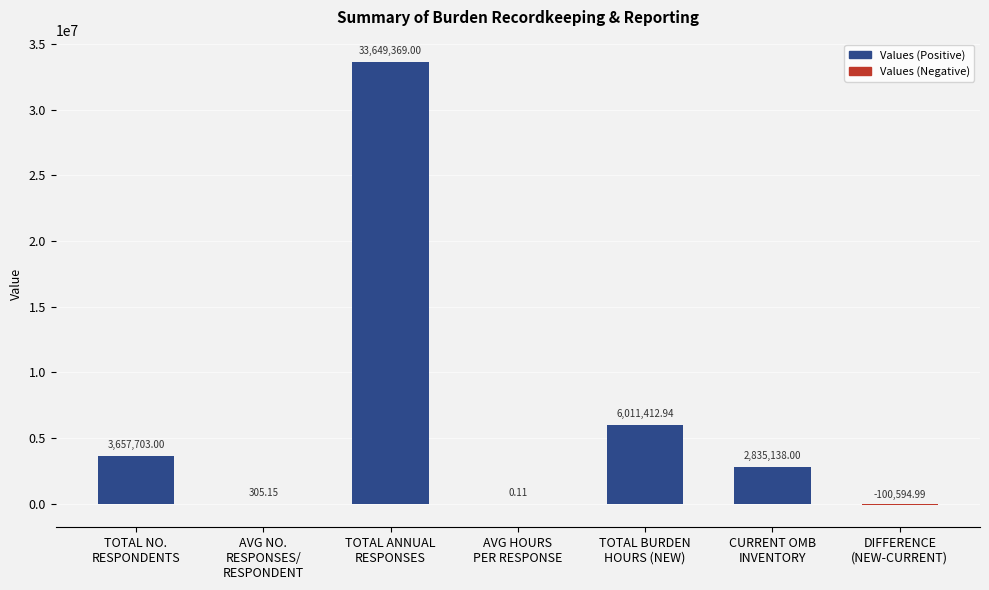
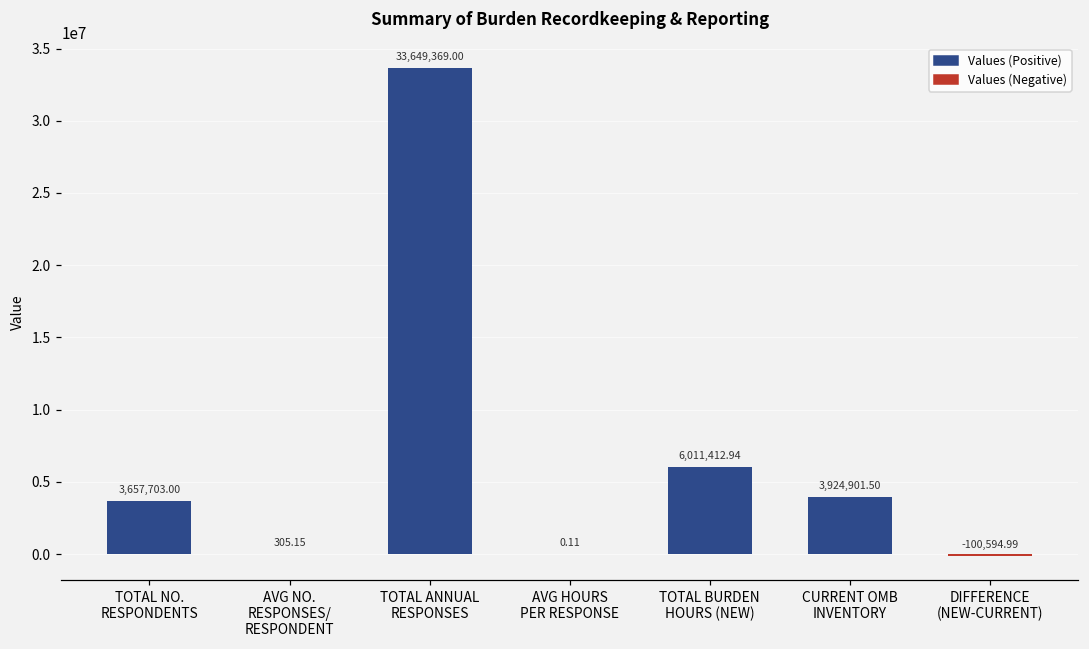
CURRENT OMB INVENTORY: 2,835,138.00 -> 3,924,901.50
